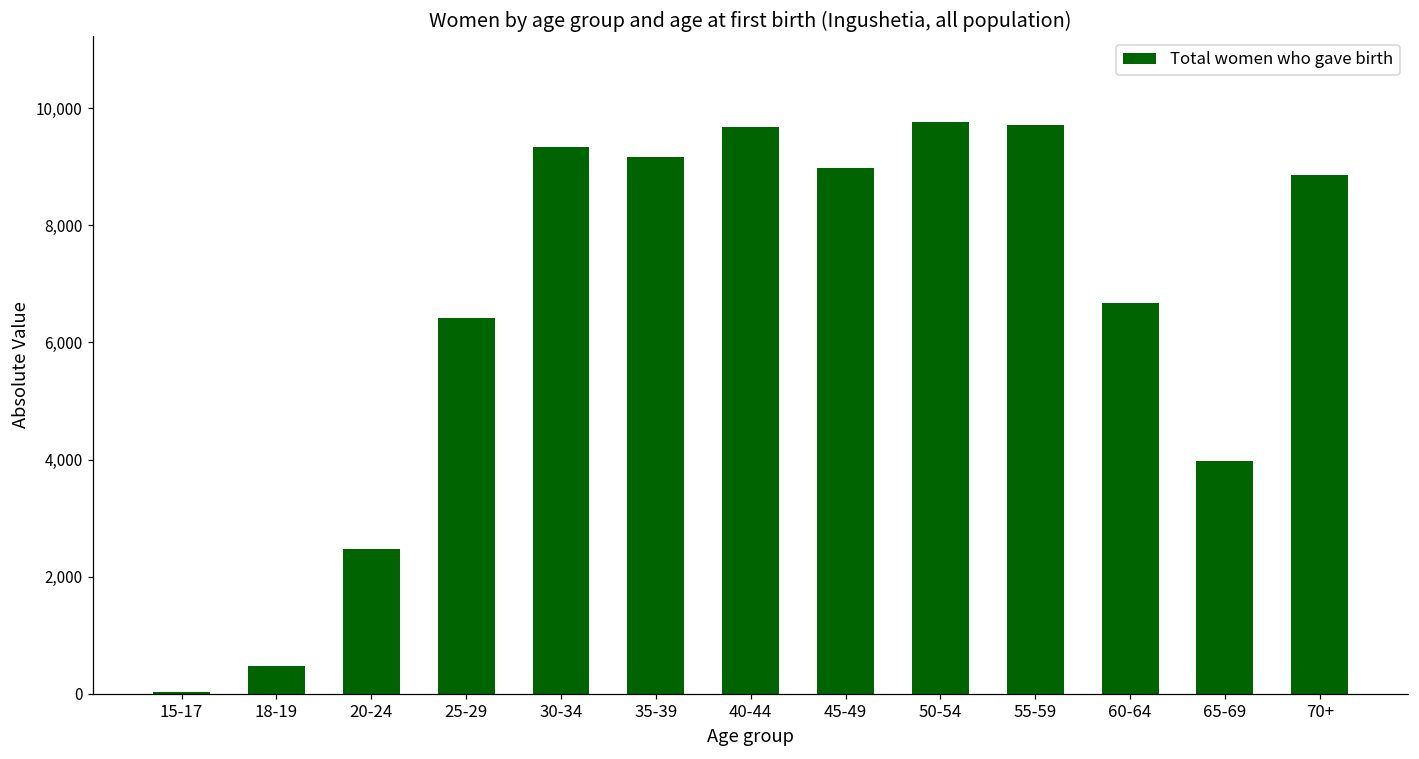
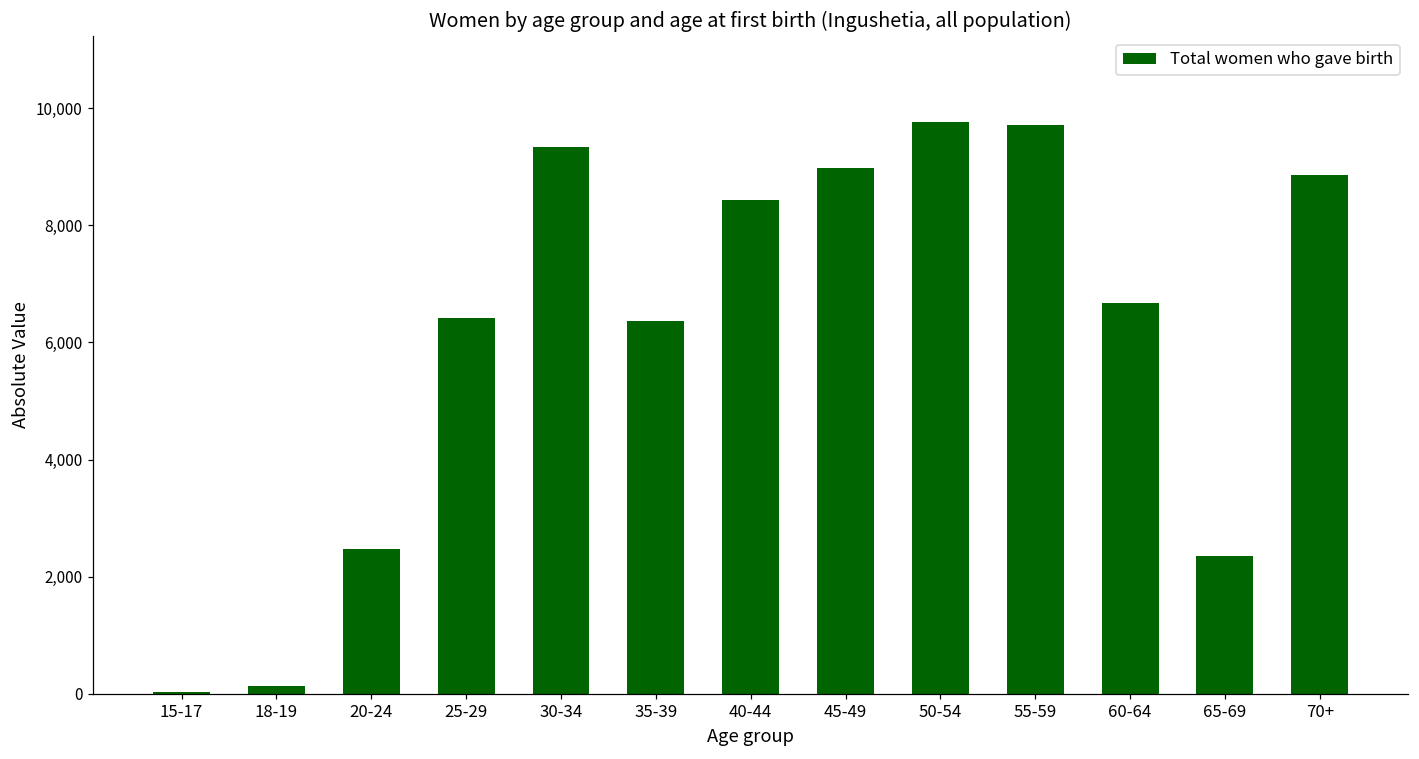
18-19: 500 -> 100
35-39: 9,200 -> 6,400
40-44: 9,700 -> 8,400
65-69: 4,000 -> 2,400
